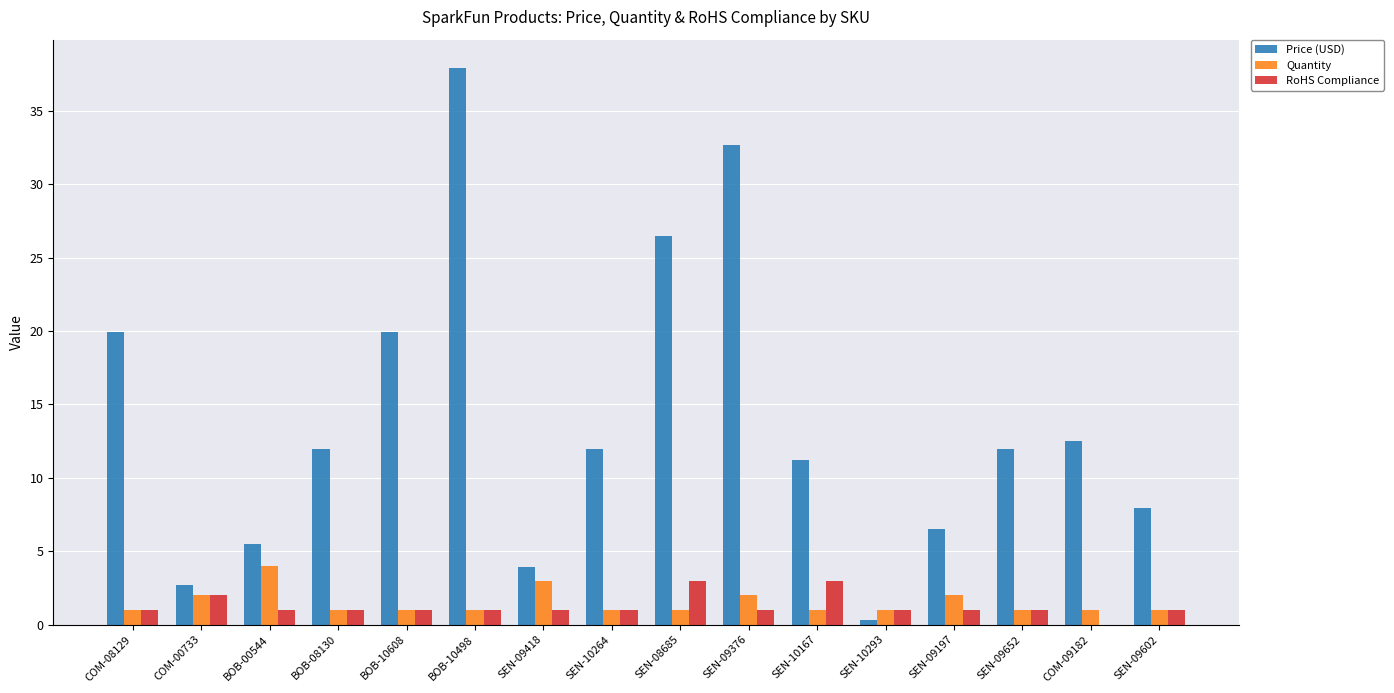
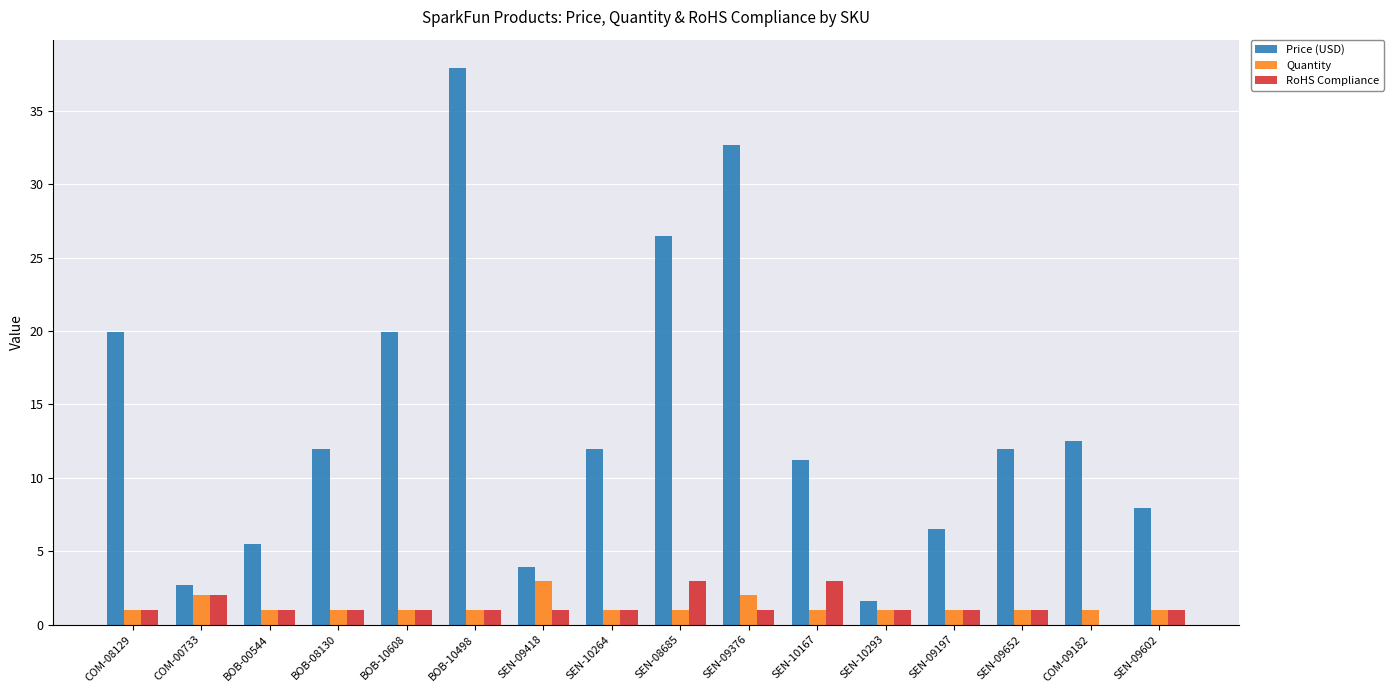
Quantity, BOB-00544: 4 -> 1
Price (USD), SEN-10293: 0.3 -> 1.6
Quantity, SEN-09197: 2 -> 1
